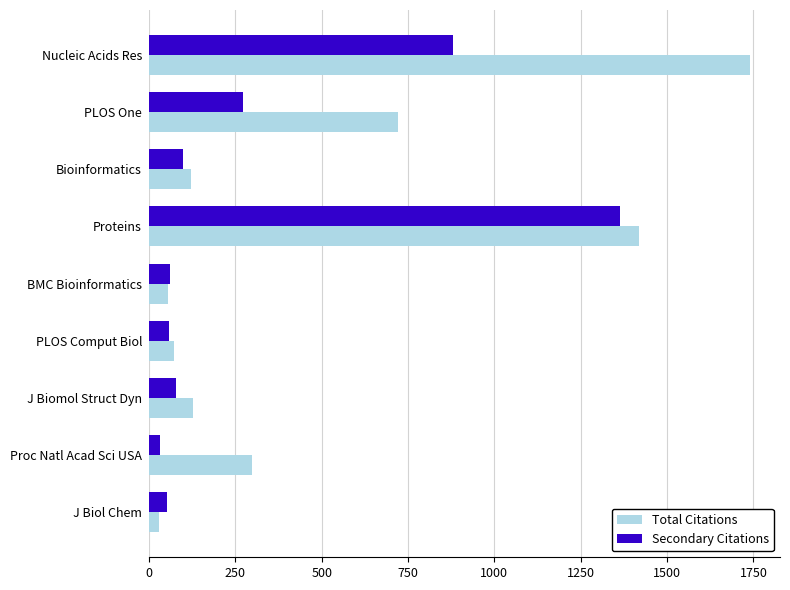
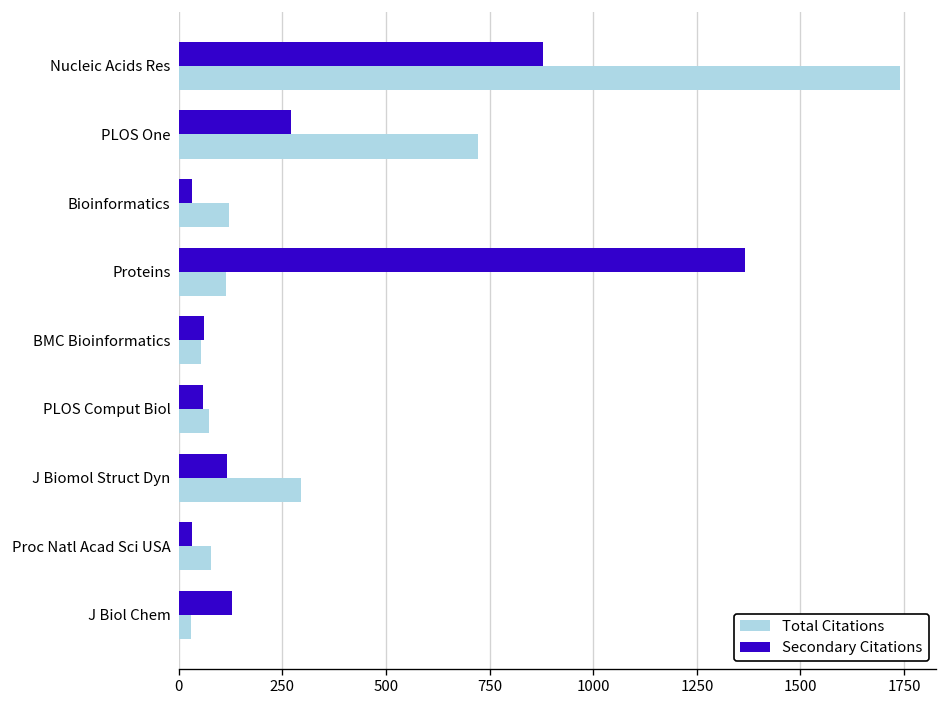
Secondary Citations, Bioinformatics: 100 -> 30
Total Citations, Proteins: 1420 -> 110
Secondary Citations, J Biomol Struct Dyn: 80 -> 120
Total Citations, J Biomol Struct Dyn: 130 -> 300
Total Citations, Proc Natl Acad Sci USA: 300 -> 80
Secondary Citations, J Biol Chem: 50 -> 130
